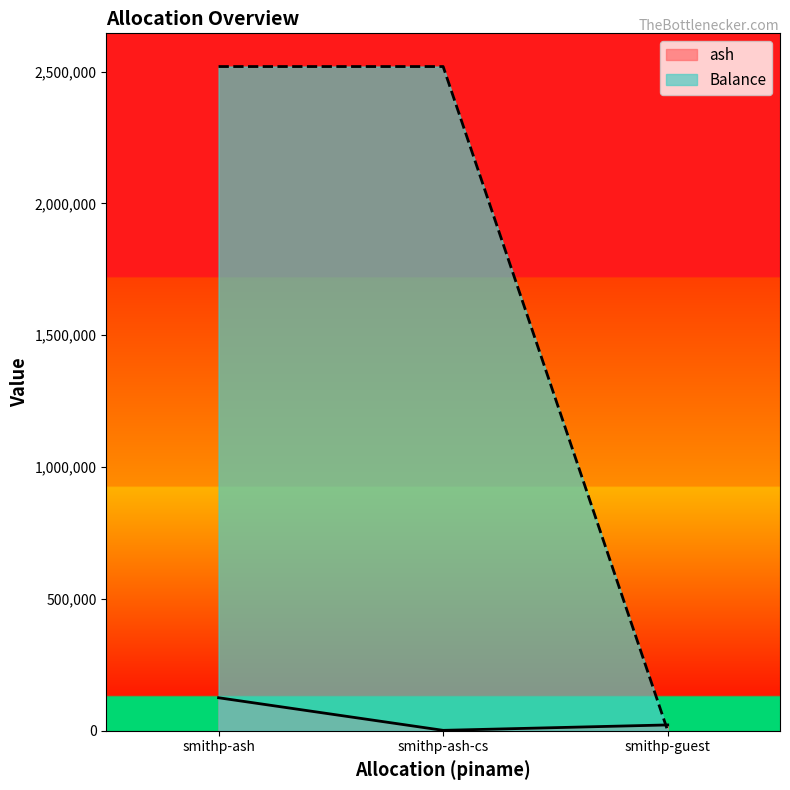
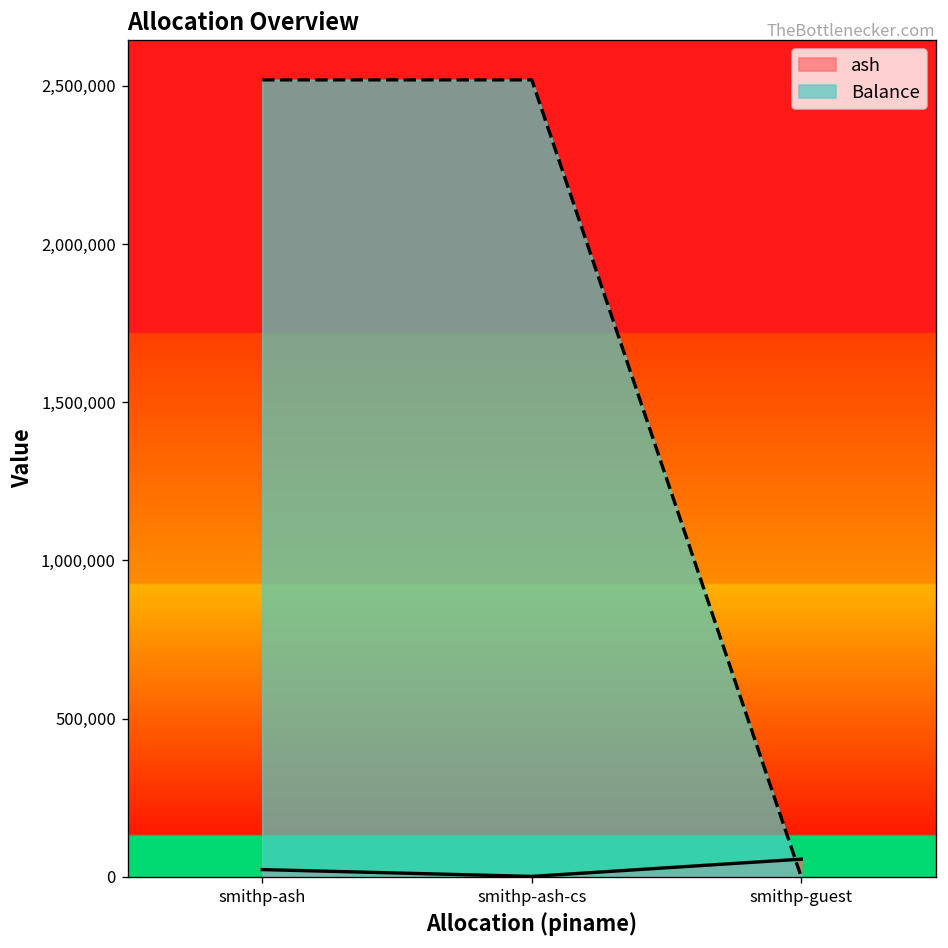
ash, smithp-ash: 130,000 -> 20,000
ash, smithp-guest: 20,000 -> 60,000
